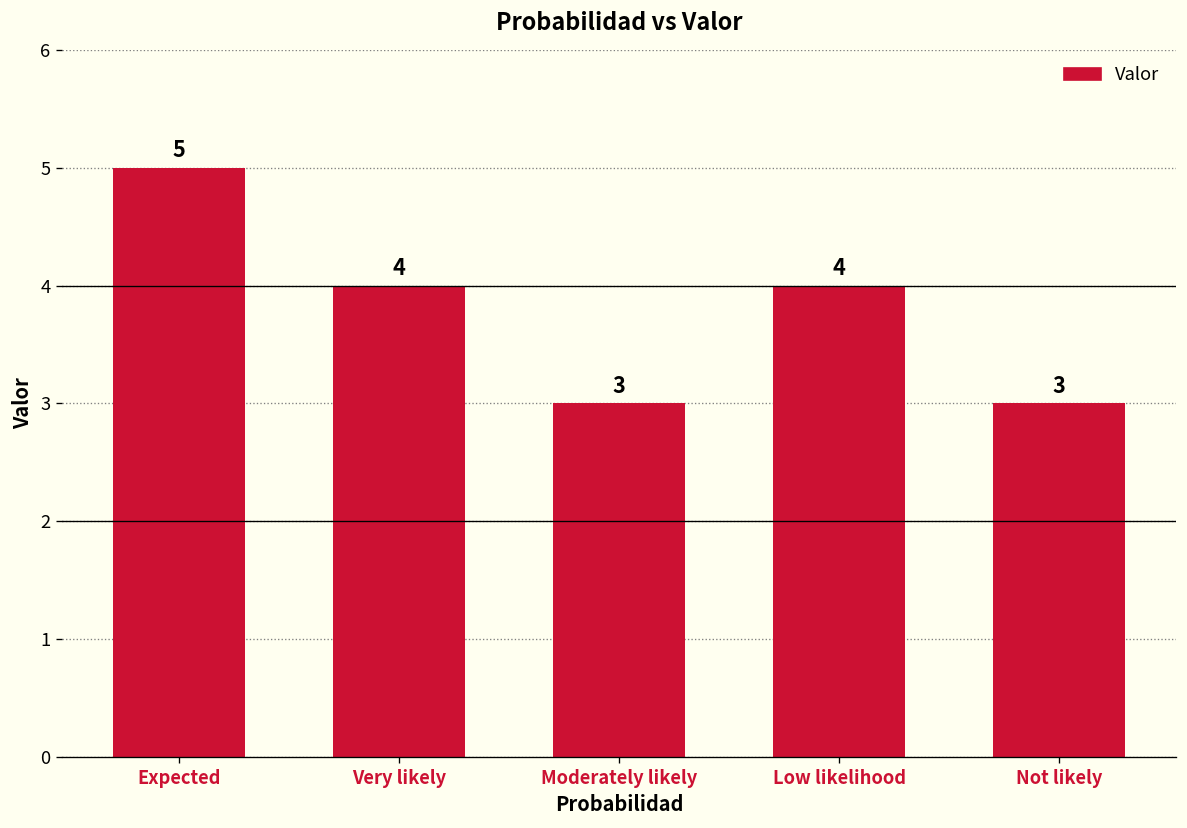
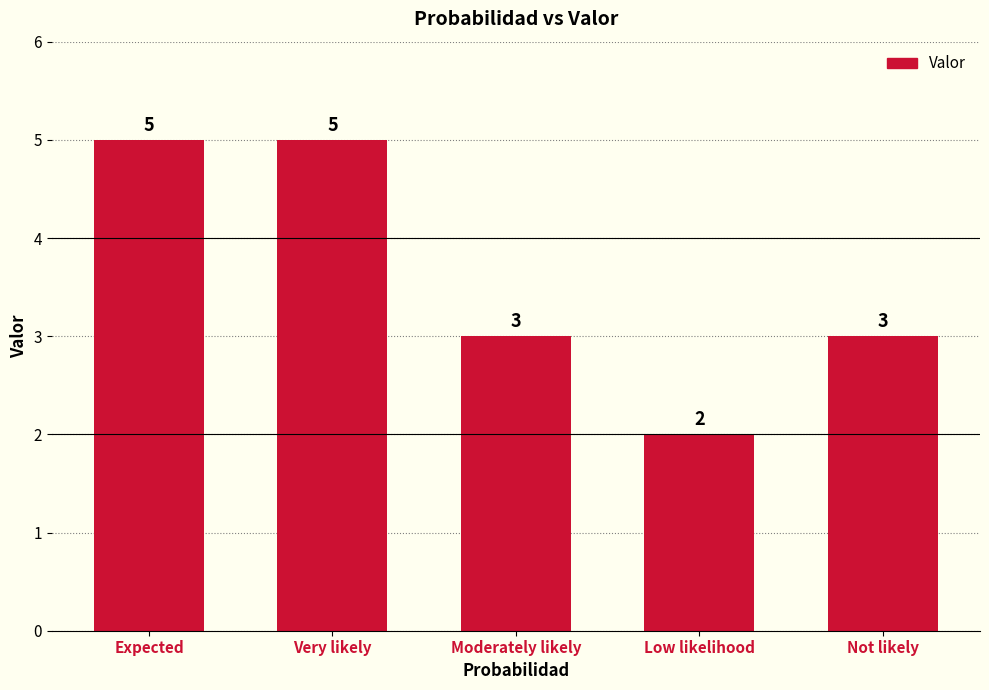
Very likely: 4 -> 5
Low likelihood: 4 -> 2
